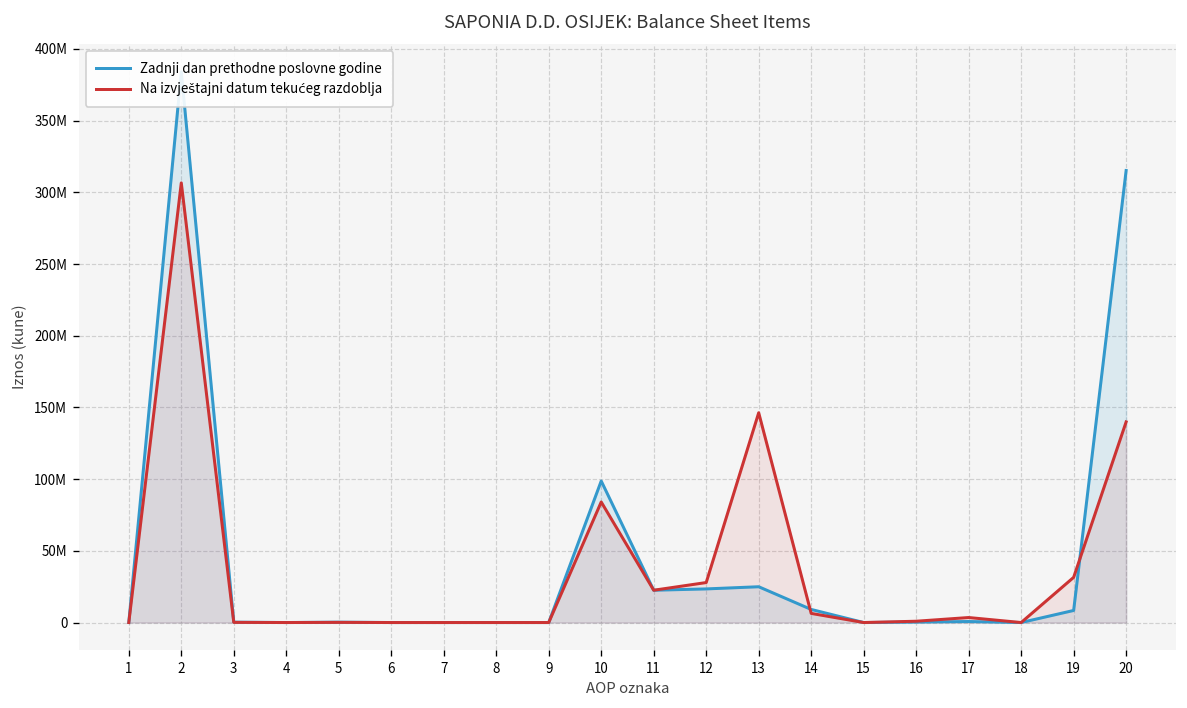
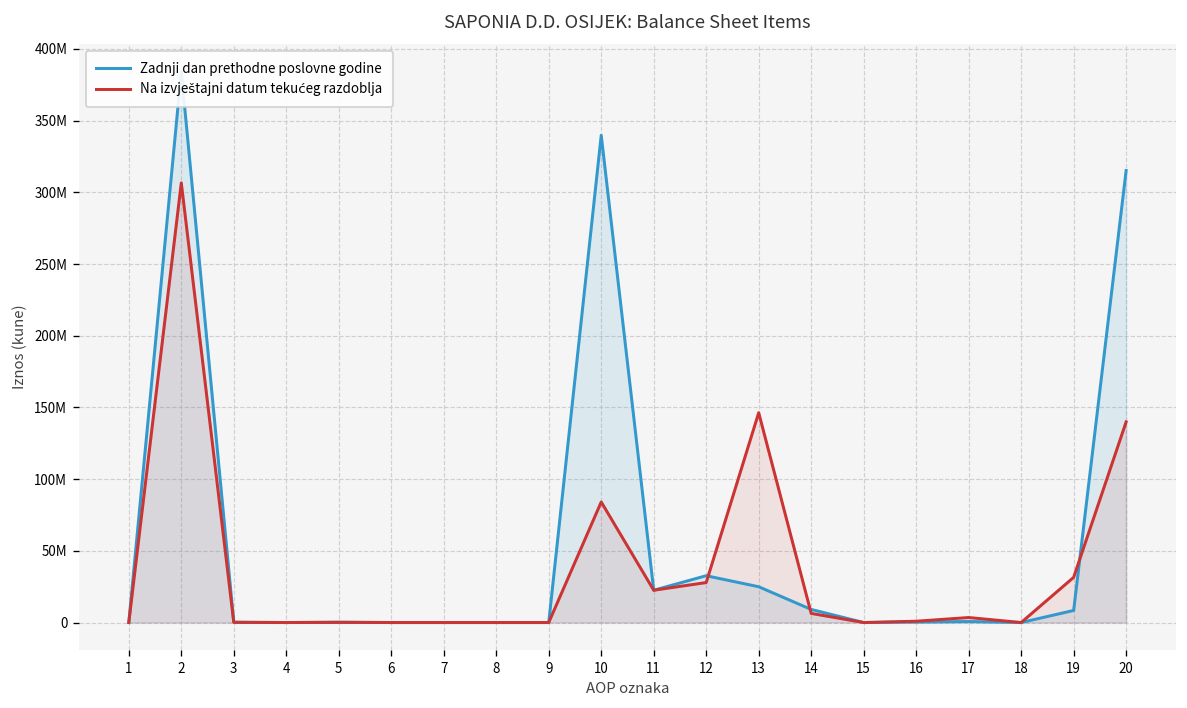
Zadnji dan prethodne poslovne godine, 10: 99000000 -> 340000000
Zadnji dan prethodne poslovne godine, 12: 23000000 -> 33000000
